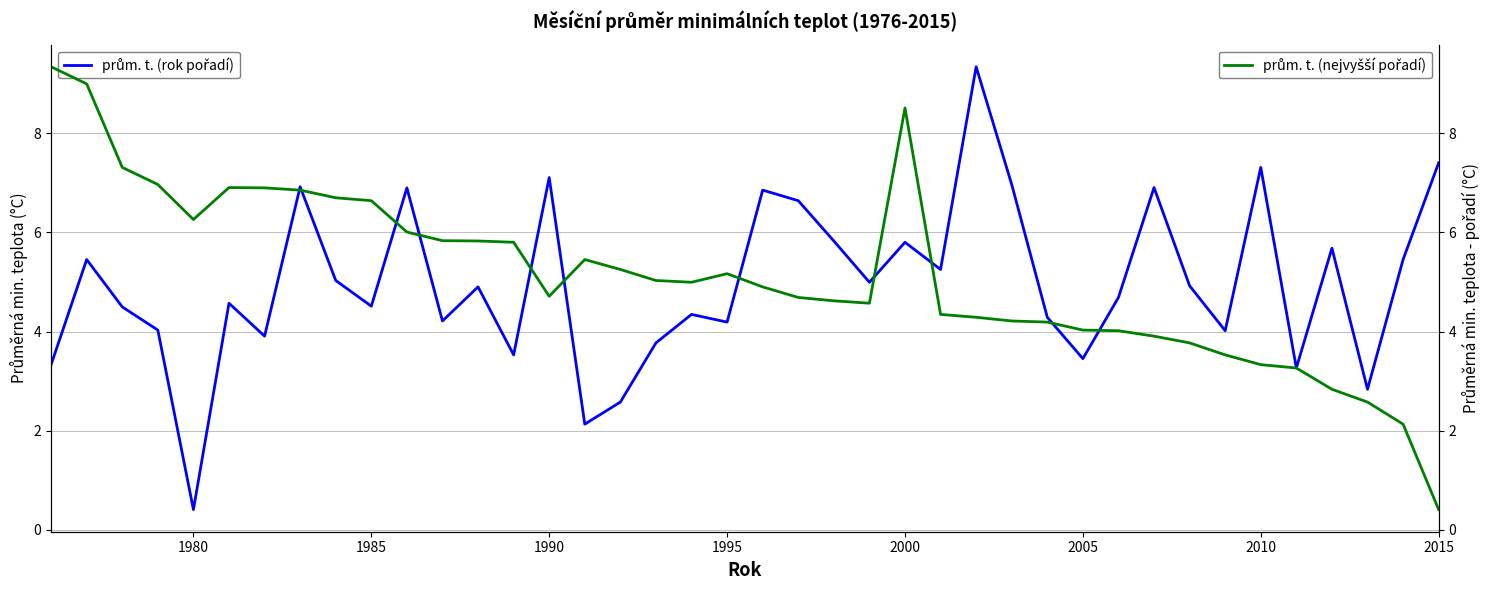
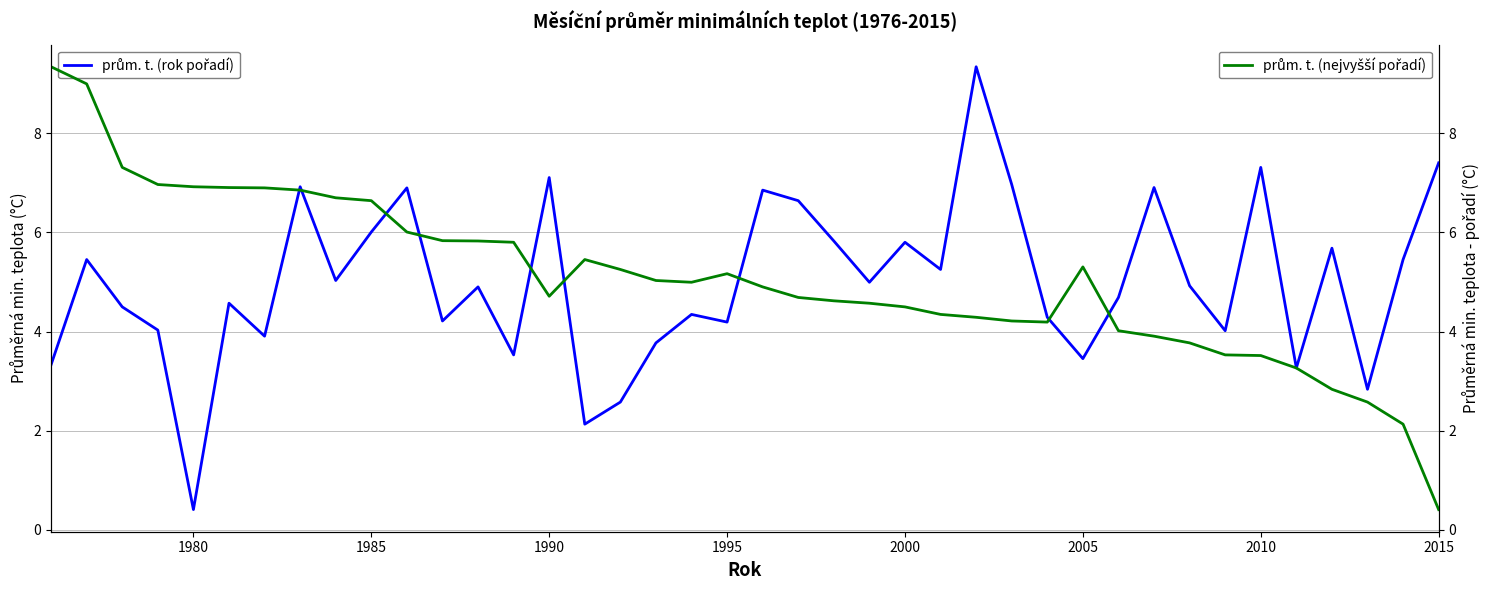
prům. t. (rok pořadí), 1985: 4.5 -> 6.0
prům. t. (nejvyšší pořadí), 1980: 6.3 -> 6.9
prům. t. (nejvyšší pořadí), 2000: 8.5 -> 4.5
prům. t. (nejvyšší pořadí), 2005: 4.0 -> 5.3
prům. t. (nejvyšší pořadí), 2010: 3.3 -> 3.5
